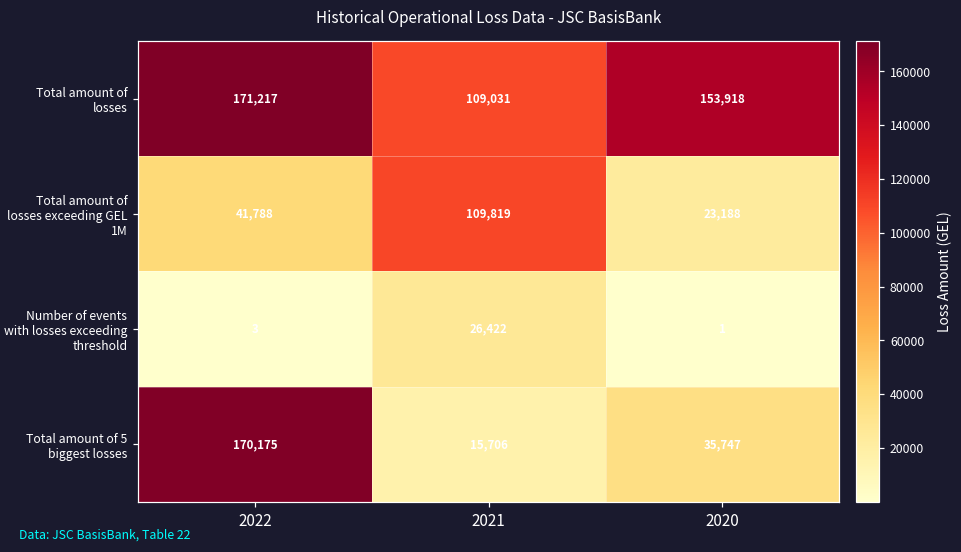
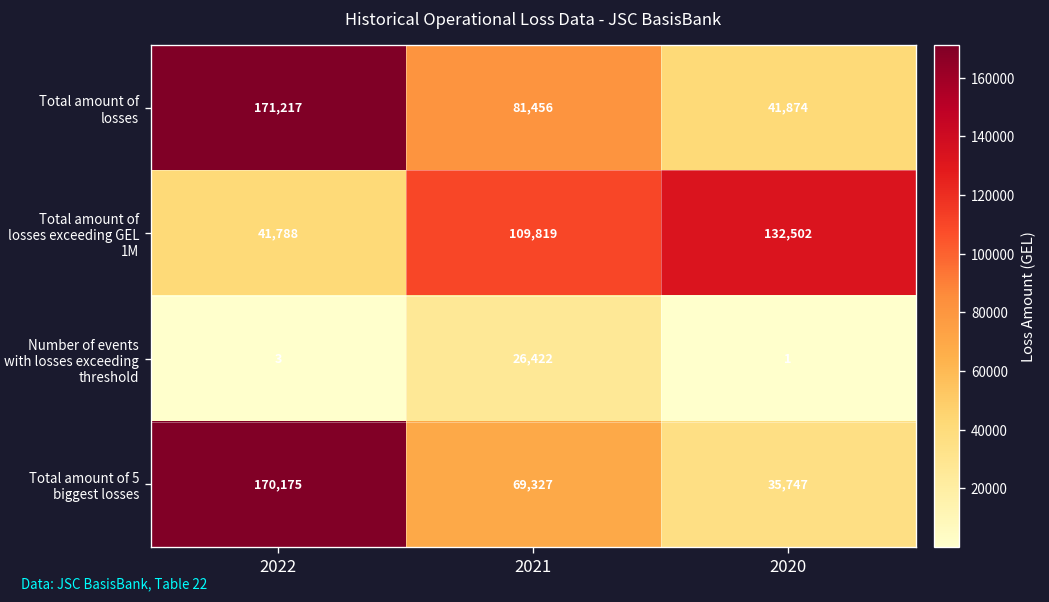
Total amount of losses, 2021: 109,031 -> 81,456
Total amount of losses, 2020: 153,918 -> 41,874
Total amount of losses exceeding GEL 1M, 2020: 23,188 -> 132,502
Total amount of 5 biggest losses, 2021: 15,706 -> 69,327
